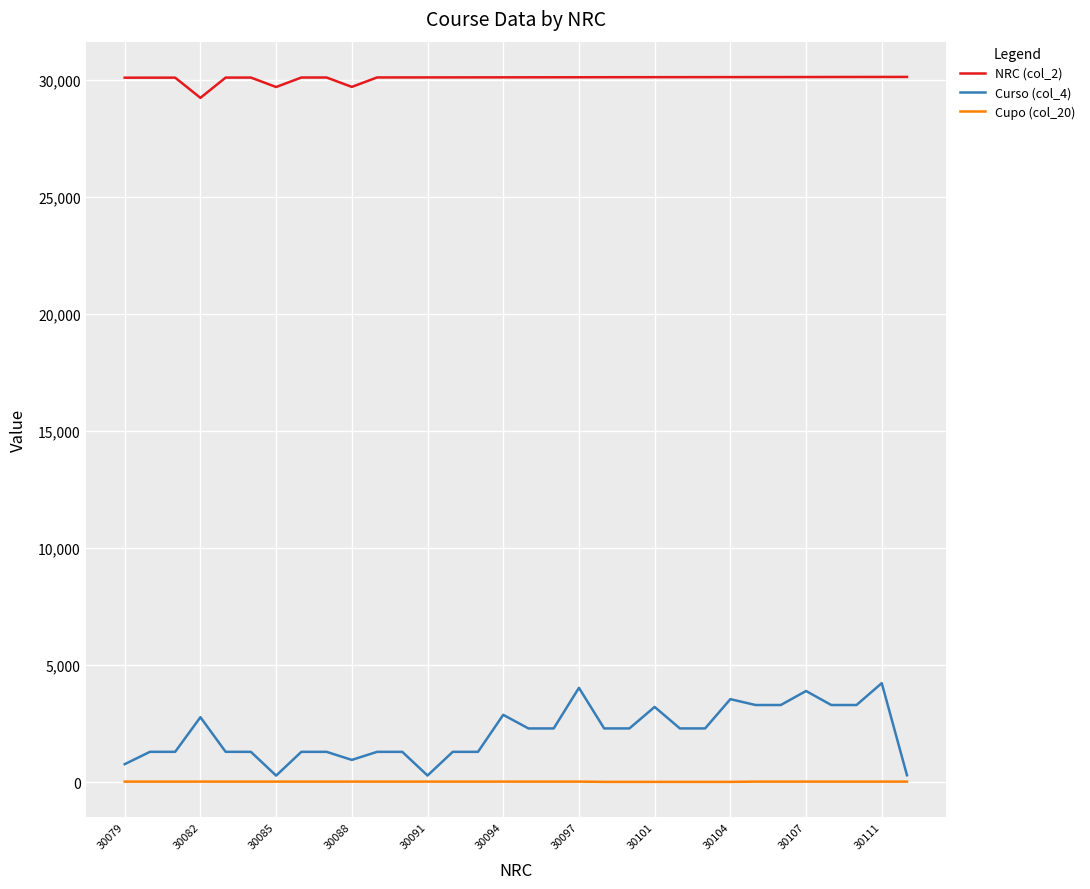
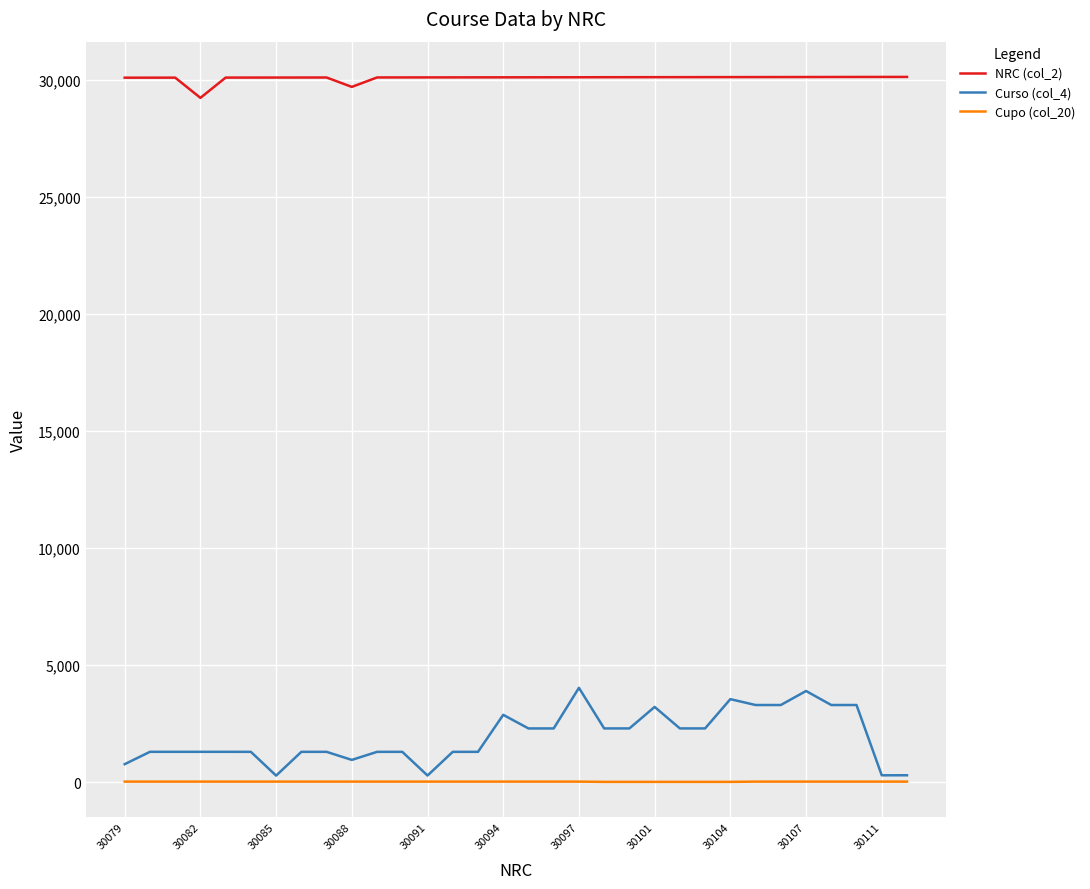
Curso (col_4), 30082: 2,800 -> 1,300
NRC (col_2), 30085: 29,700 -> 30,100
Curso (col_4), 30111: 4,200 -> 300
